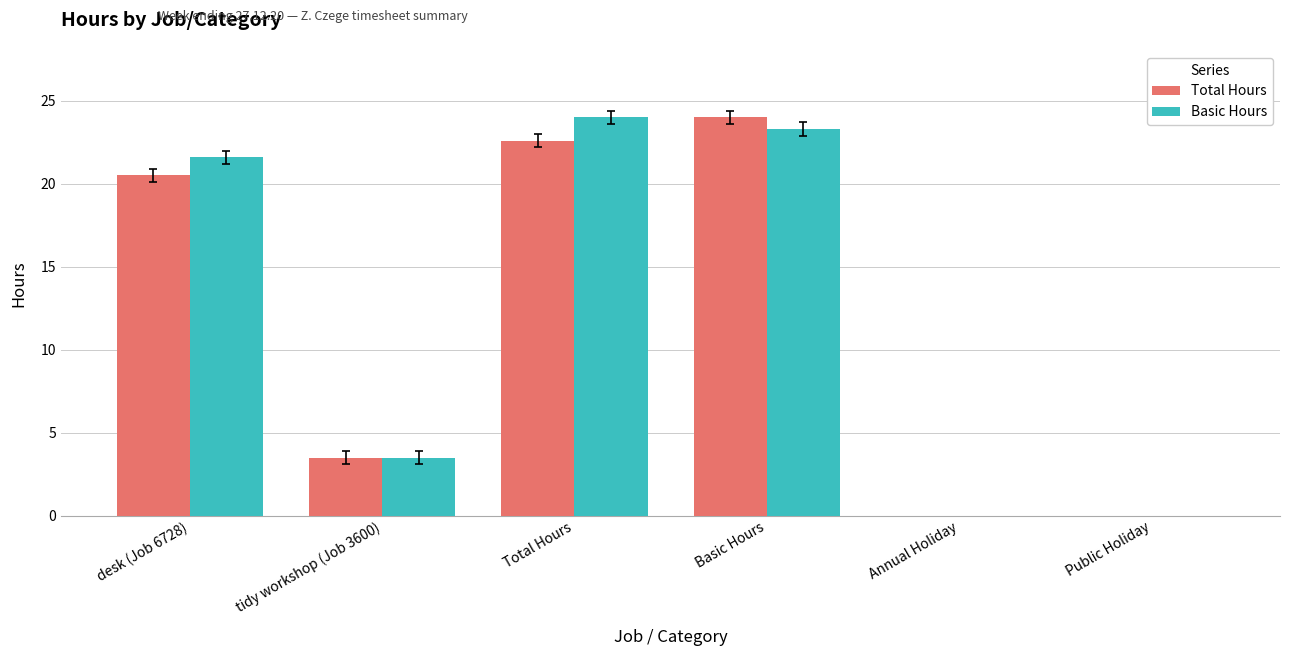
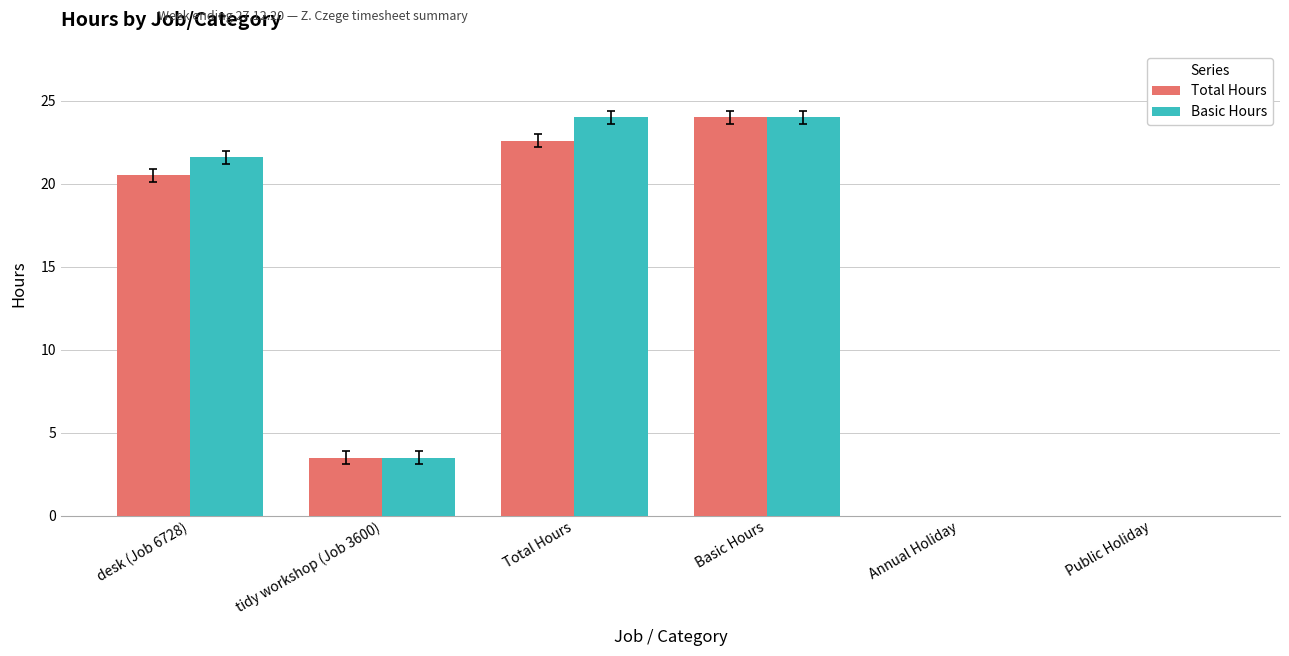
Basic Hours, Basic Hours: 23.3 -> 24.0
